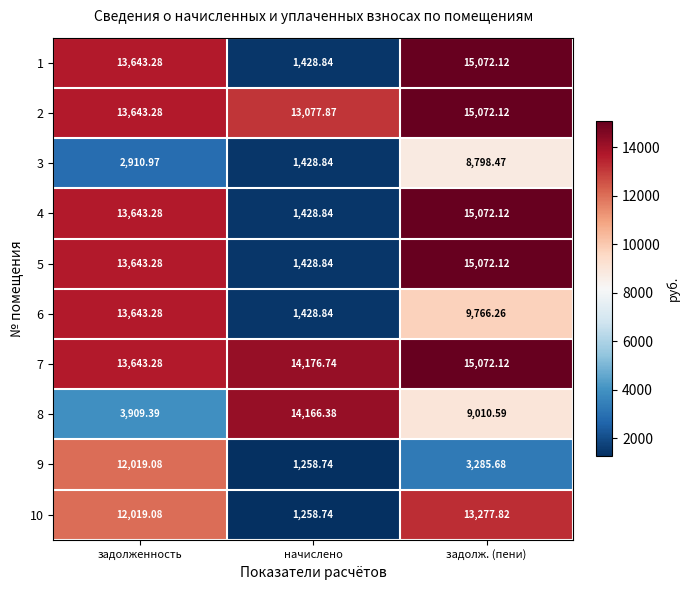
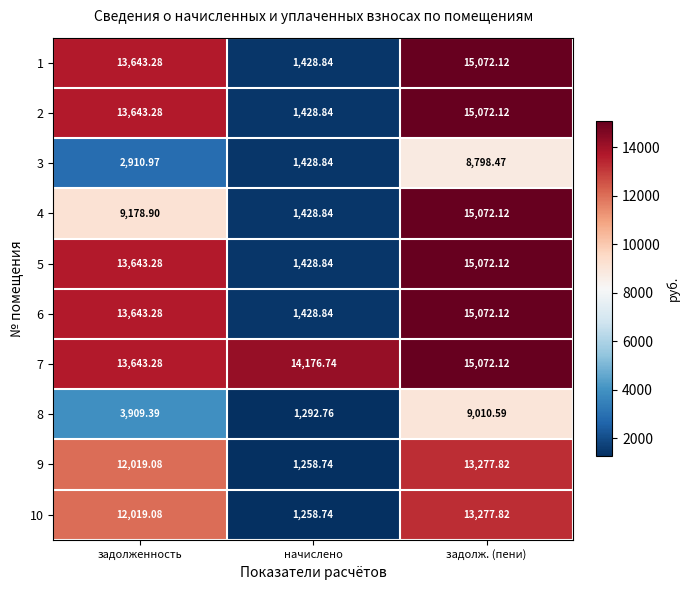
2, начислено: 13,077.87 -> 1,428.84
4, задолженность: 13,643.28 -> 9,178.90
6, задолж. (пени): 9,766.26 -> 15,072.12
8, начислено: 14,166.38 -> 1,292.76
9, задолж. (пени): 3,285.68 -> 13,277.82
